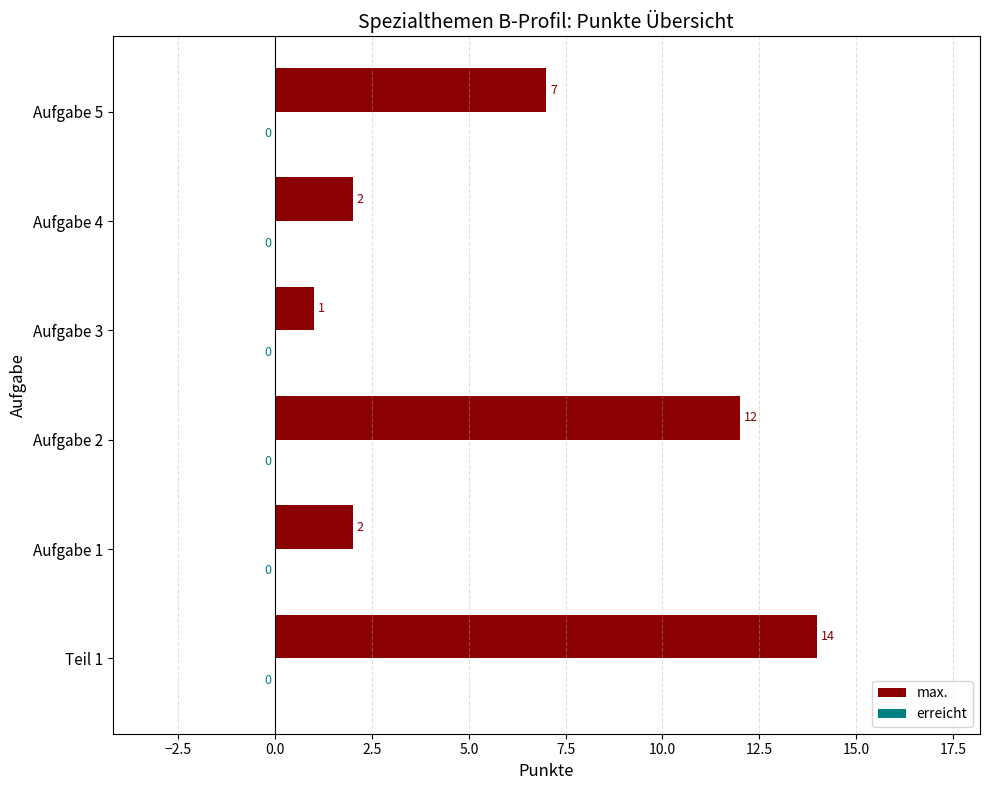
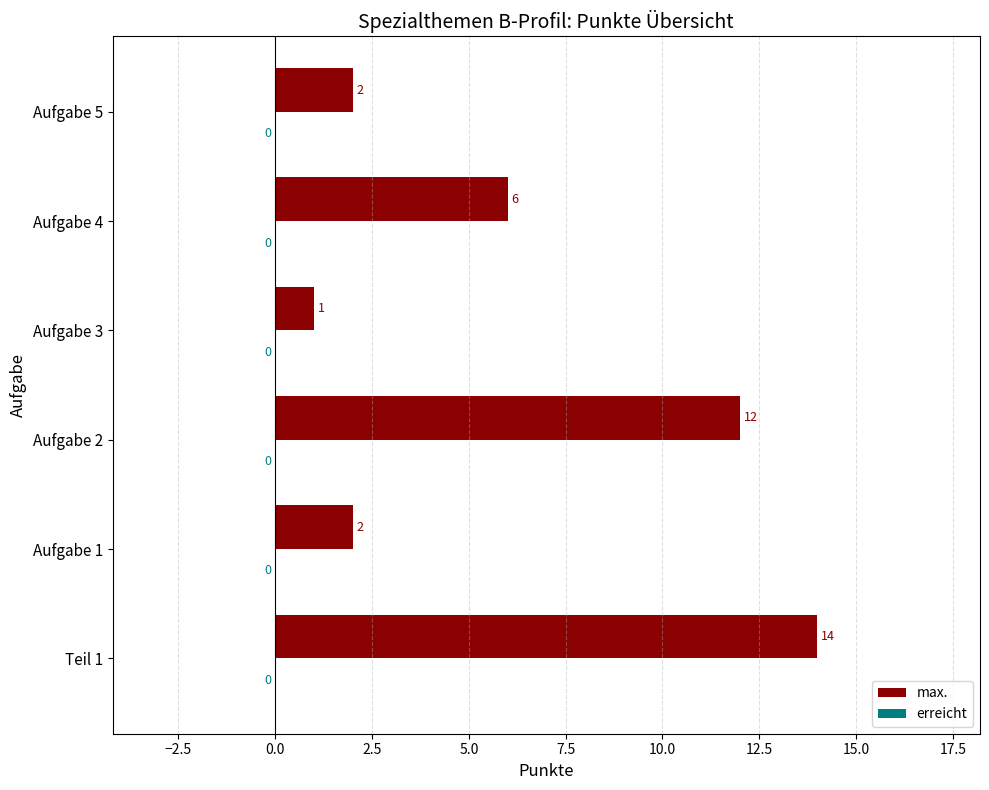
max., Aufgabe 5: 7 -> 2
max., Aufgabe 4: 2 -> 6
